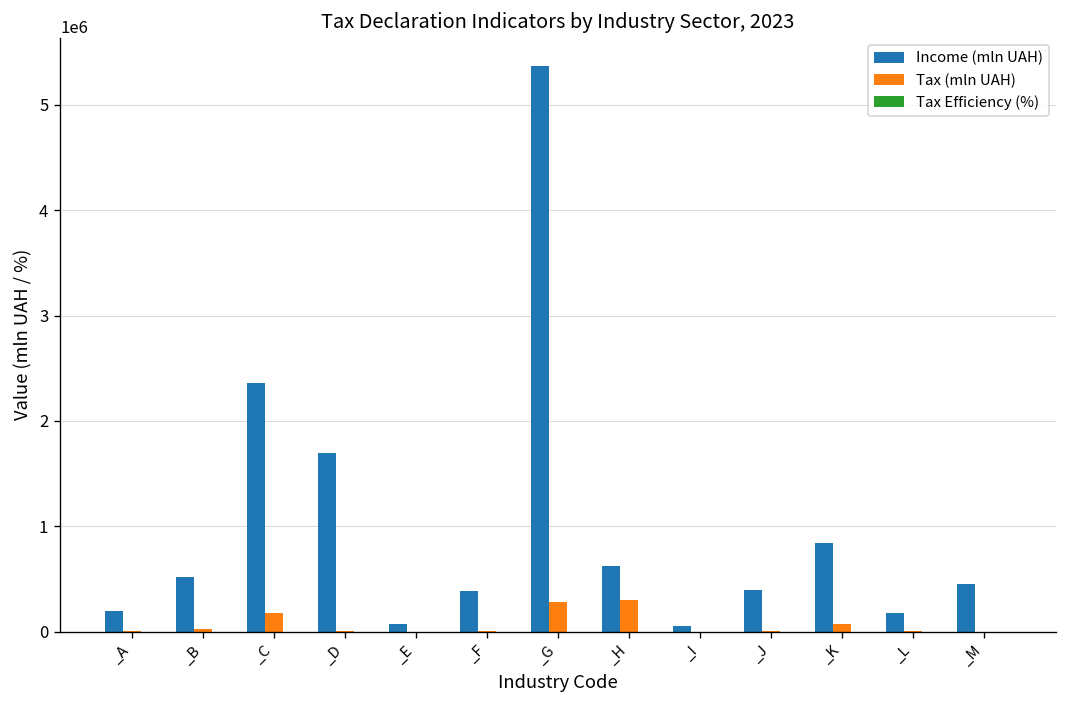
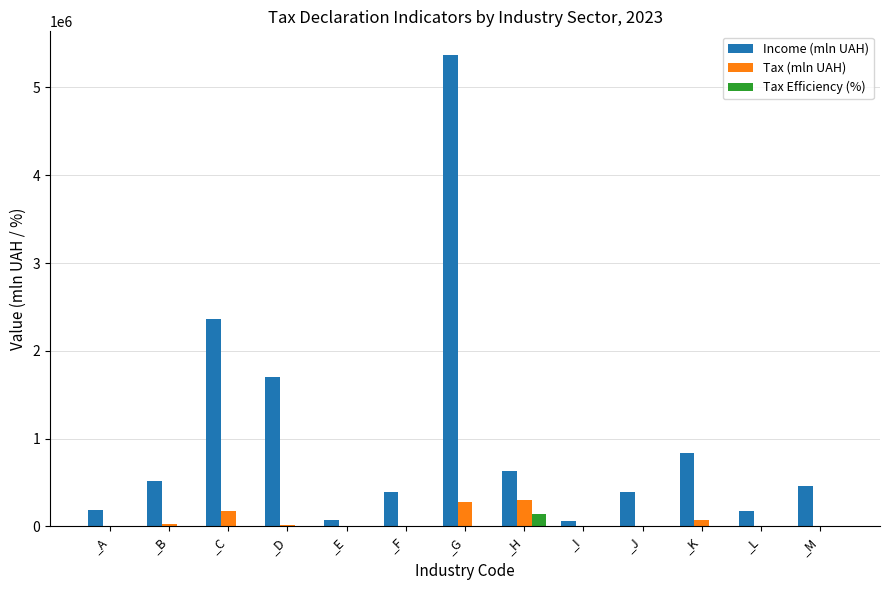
Tax Efficiency (%), _H: 0 -> 100000
